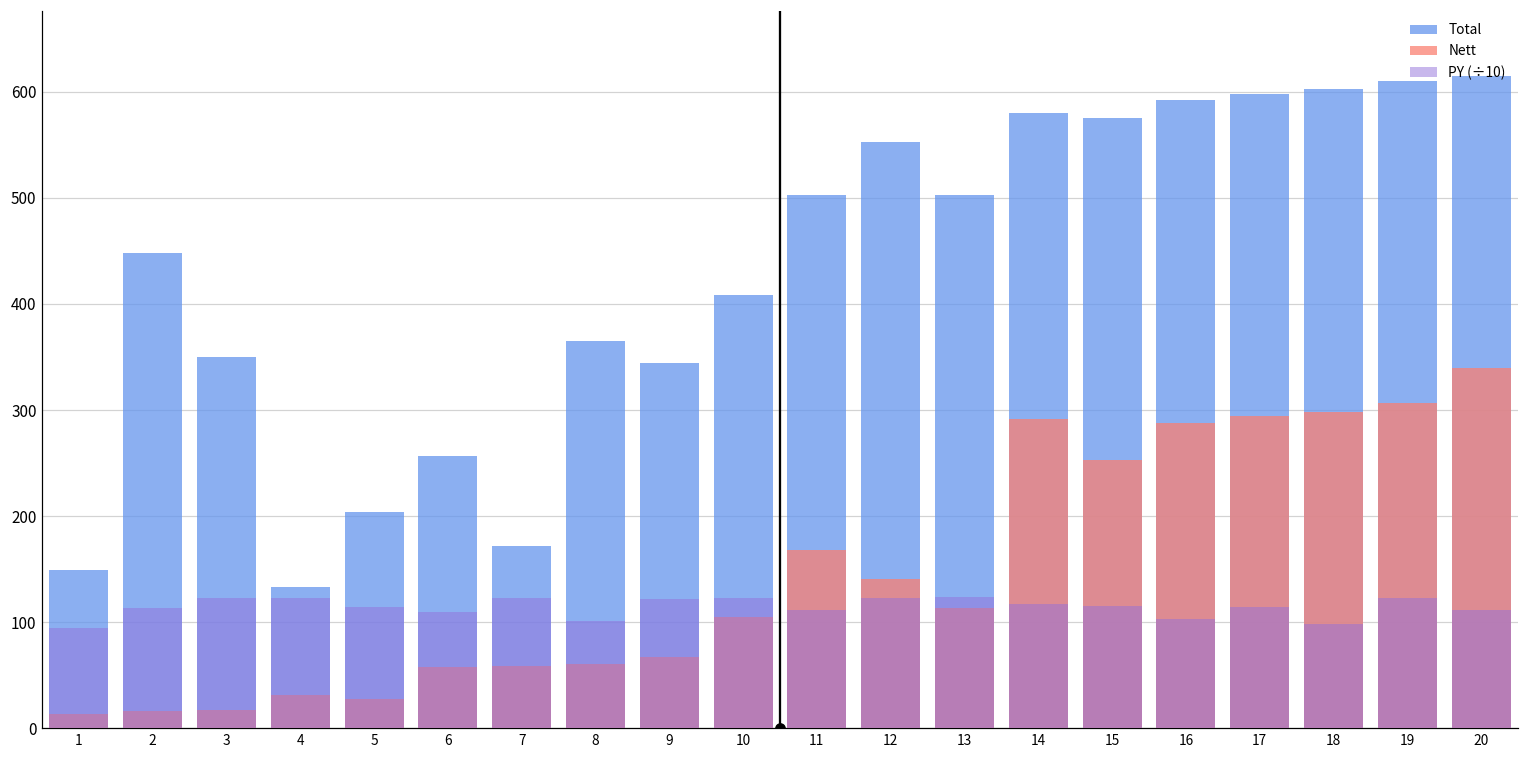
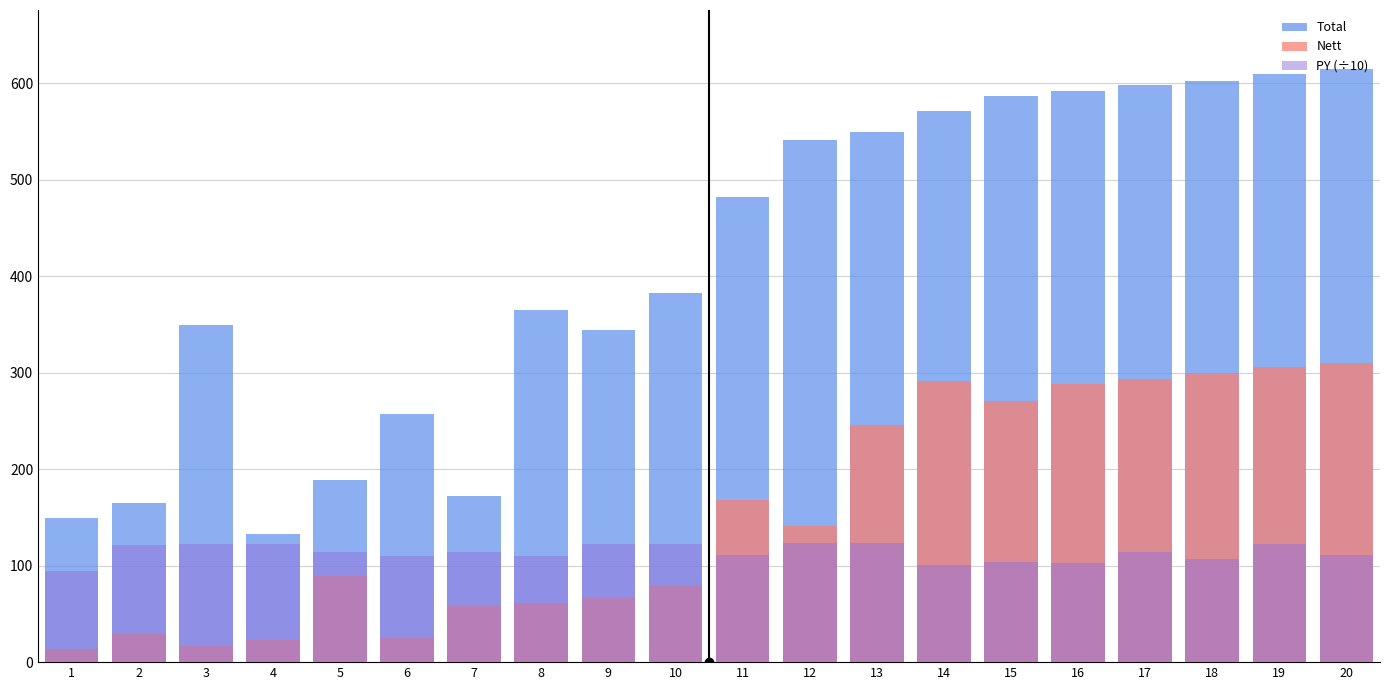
Total, 2: 450 -> 160
Nett, 2: 20 -> 30
PY (÷10), 2: 110 -> 120
Nett, 4: 30 -> 20
Total, 5: 200 -> 190
Nett, 5: 30 -> 90
Nett, 6: 60 -> 30
PY (÷10), 7: 120 -> 110
PY (÷10), 8: 100 -> 110
Total, 10: 410 -> 380
Nett, 10: 100 -> 80
Total, 11: 500 -> 480
Total, 12: 550 -> 540
Total, 13: 500 -> 550
Nett, 13: 110 -> 250
Total, 14: 580 -> 570
PY (÷10), 14: 120 -> 100
Total, 15: 580 -> 590
Nett, 15: 250 -> 270
PY (÷10), 15: 110 -> 100
PY (÷10), 18: 100 -> 110
Nett, 20: 340 -> 310
